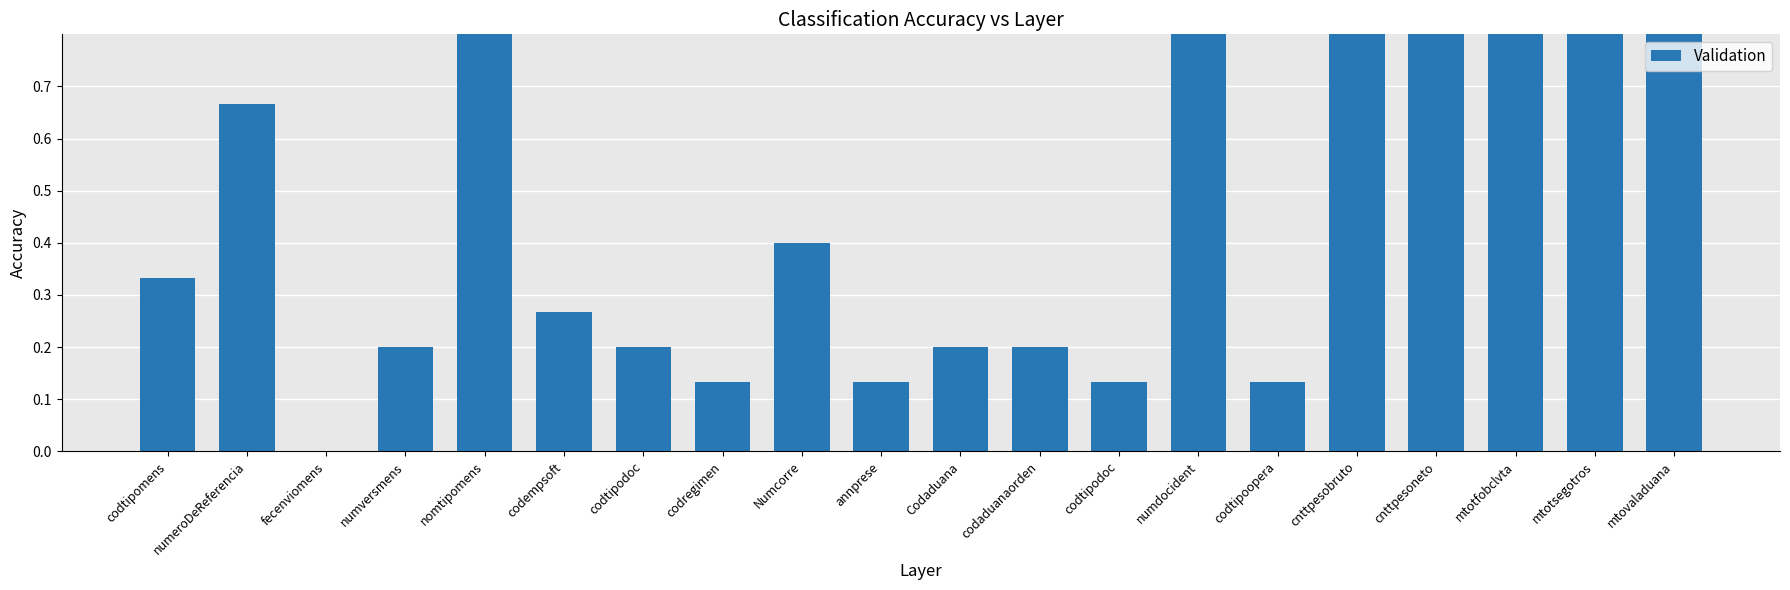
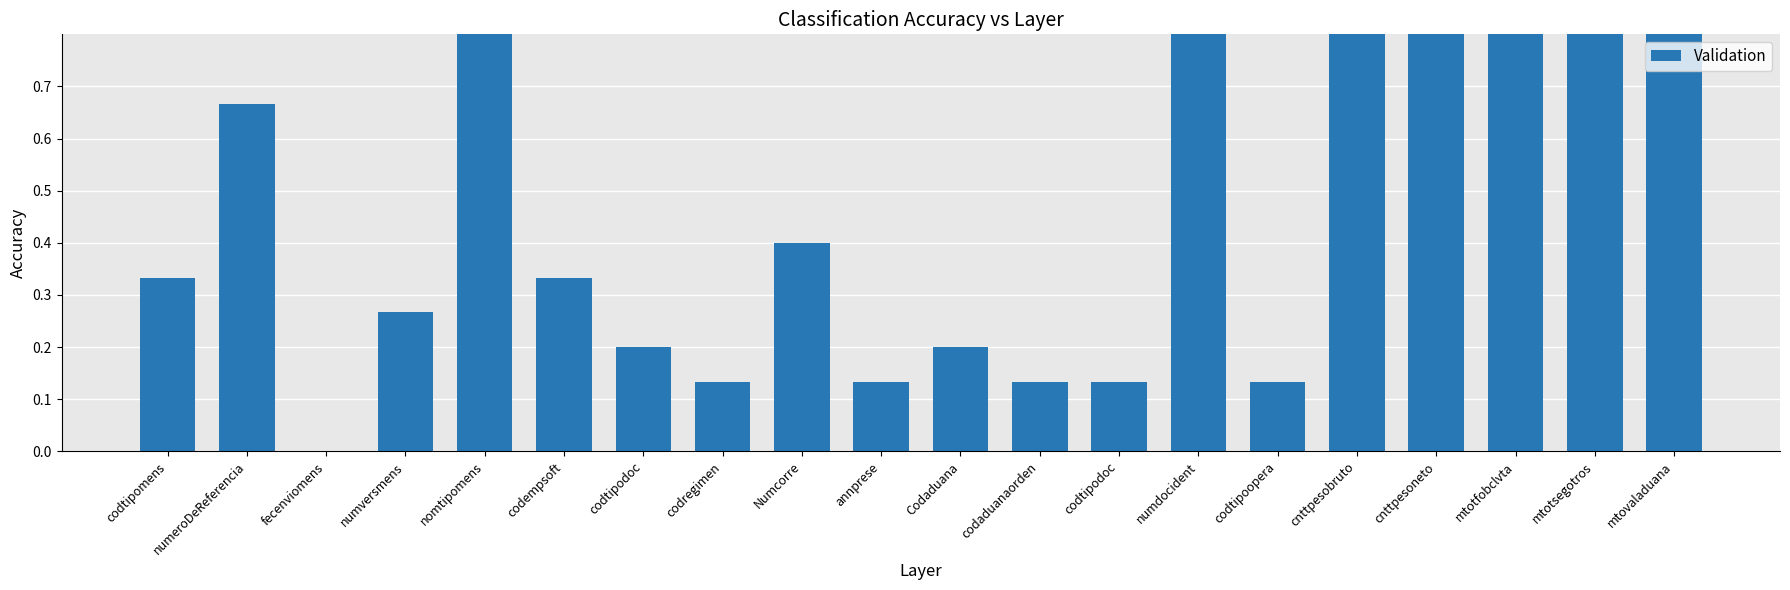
numversmens: 0.20 -> 0.27
codempsoft: 0.27 -> 0.33
codaduanaorden: 0.20 -> 0.13
